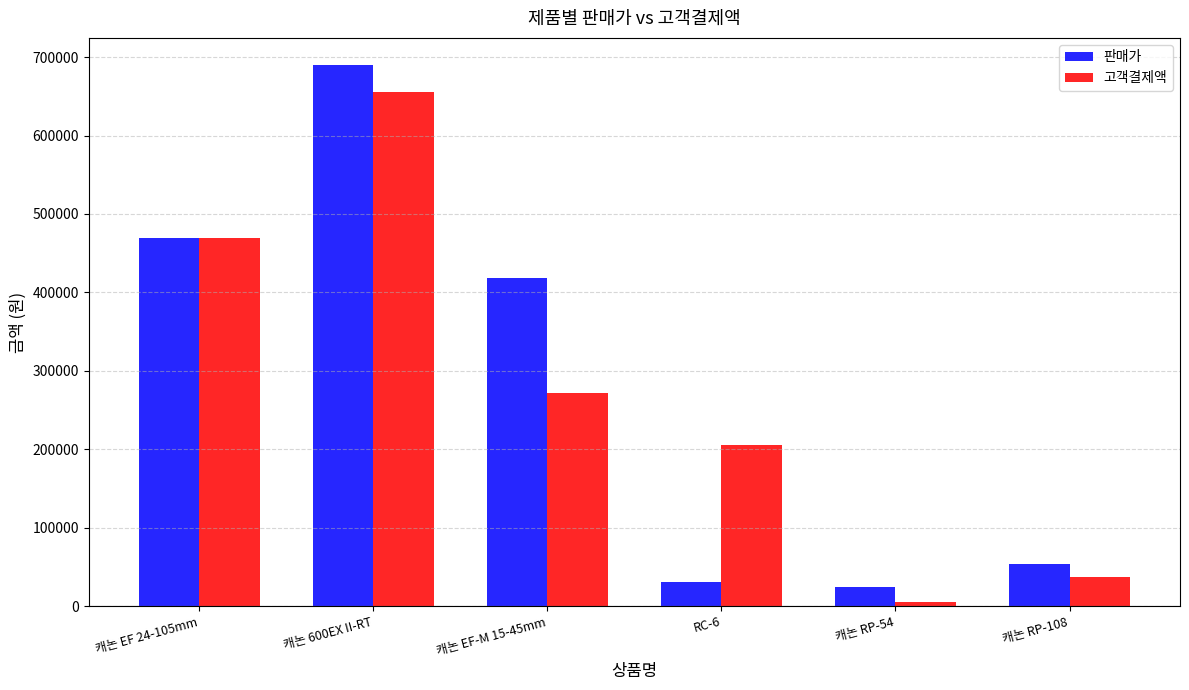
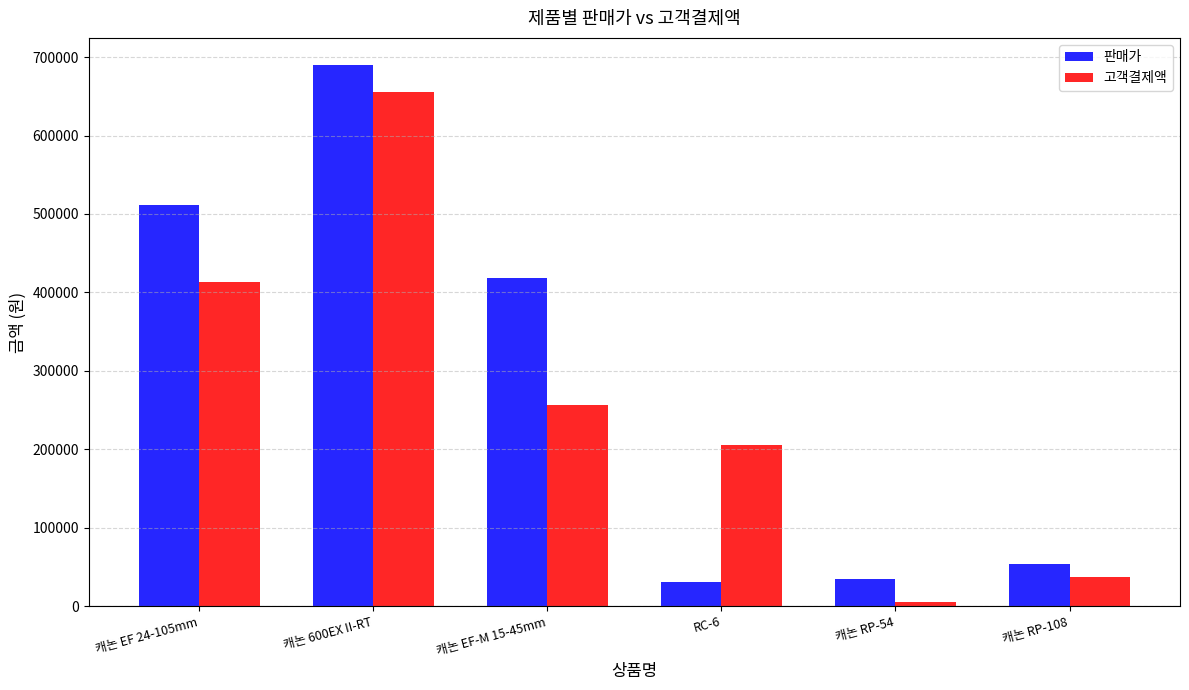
판매가, 캐논 EF 24-105mm: 470000 -> 510000
고객결제액, 캐논 EF 24-105mm: 470000 -> 410000
고객결제액, 캐논 EF-M 15-45mm: 270000 -> 260000
판매가, 캐논 RP-54: 20000 -> 30000
